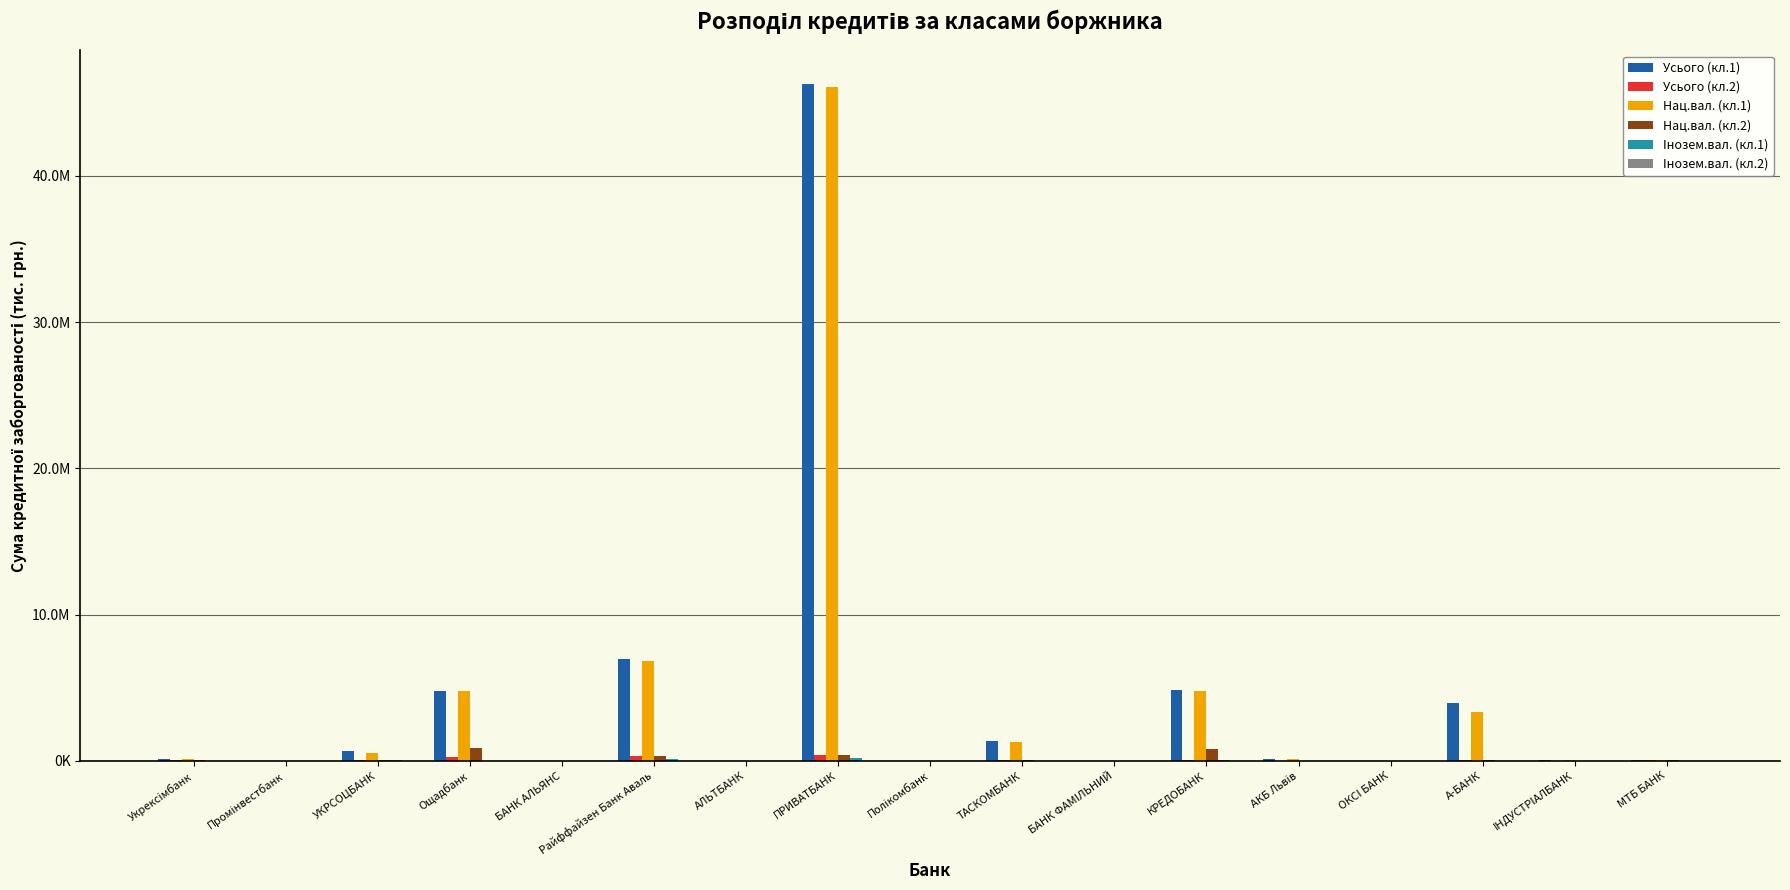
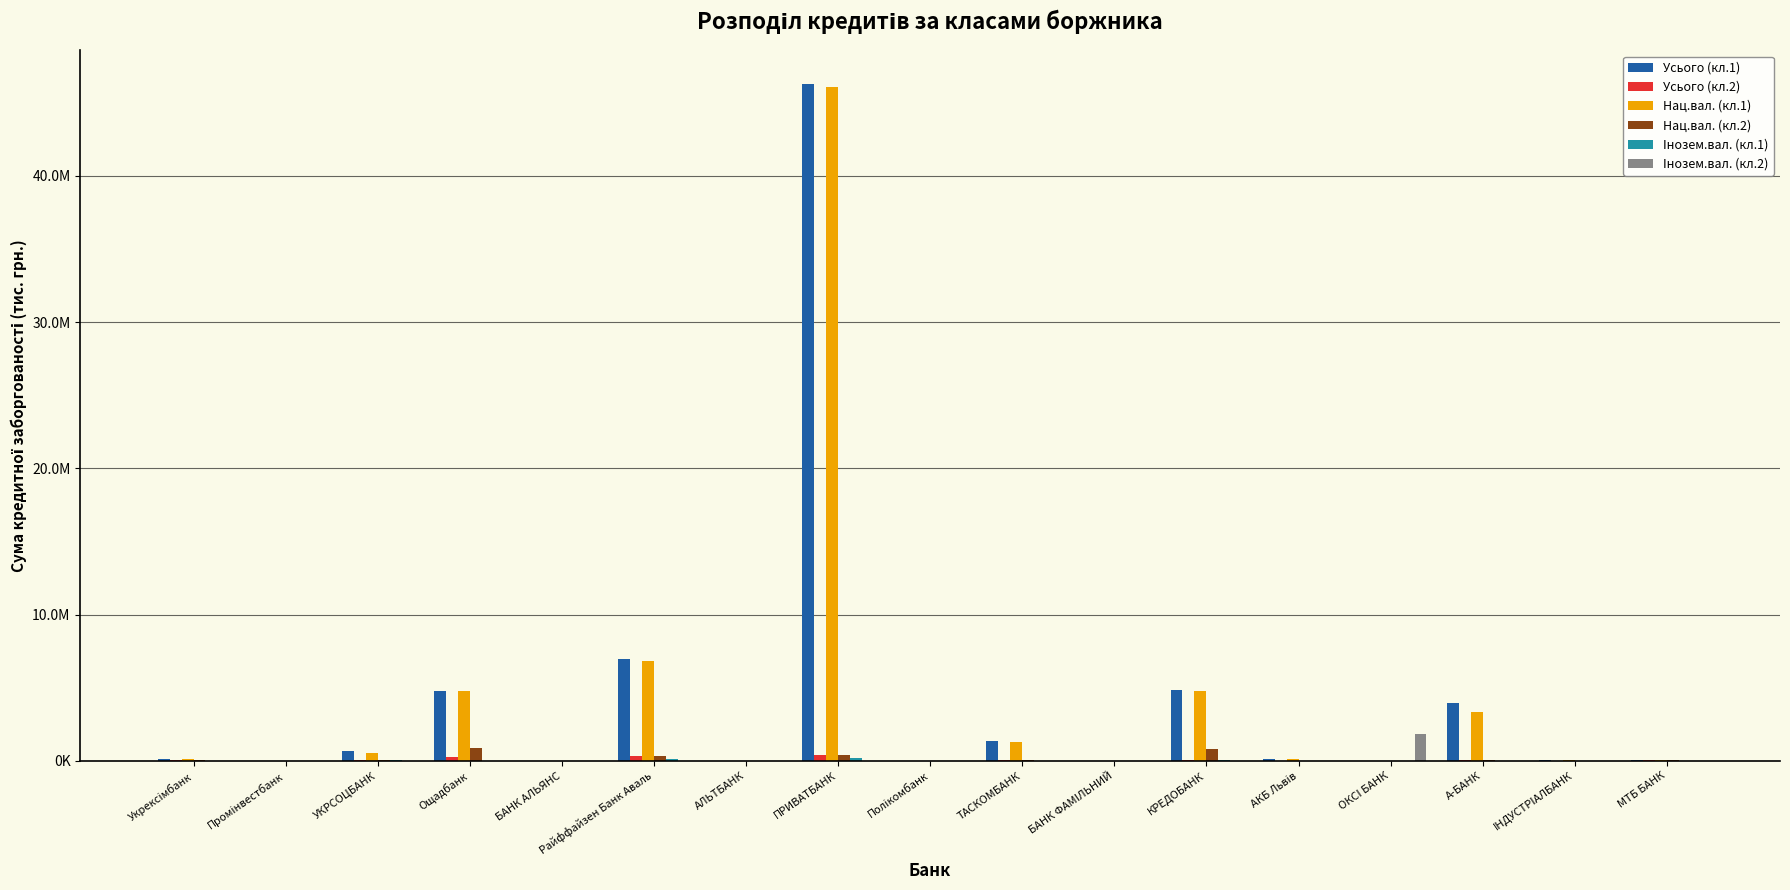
Інозем.вал. (кл.2), ОКСІ БАНК: 0 -> 1800000
